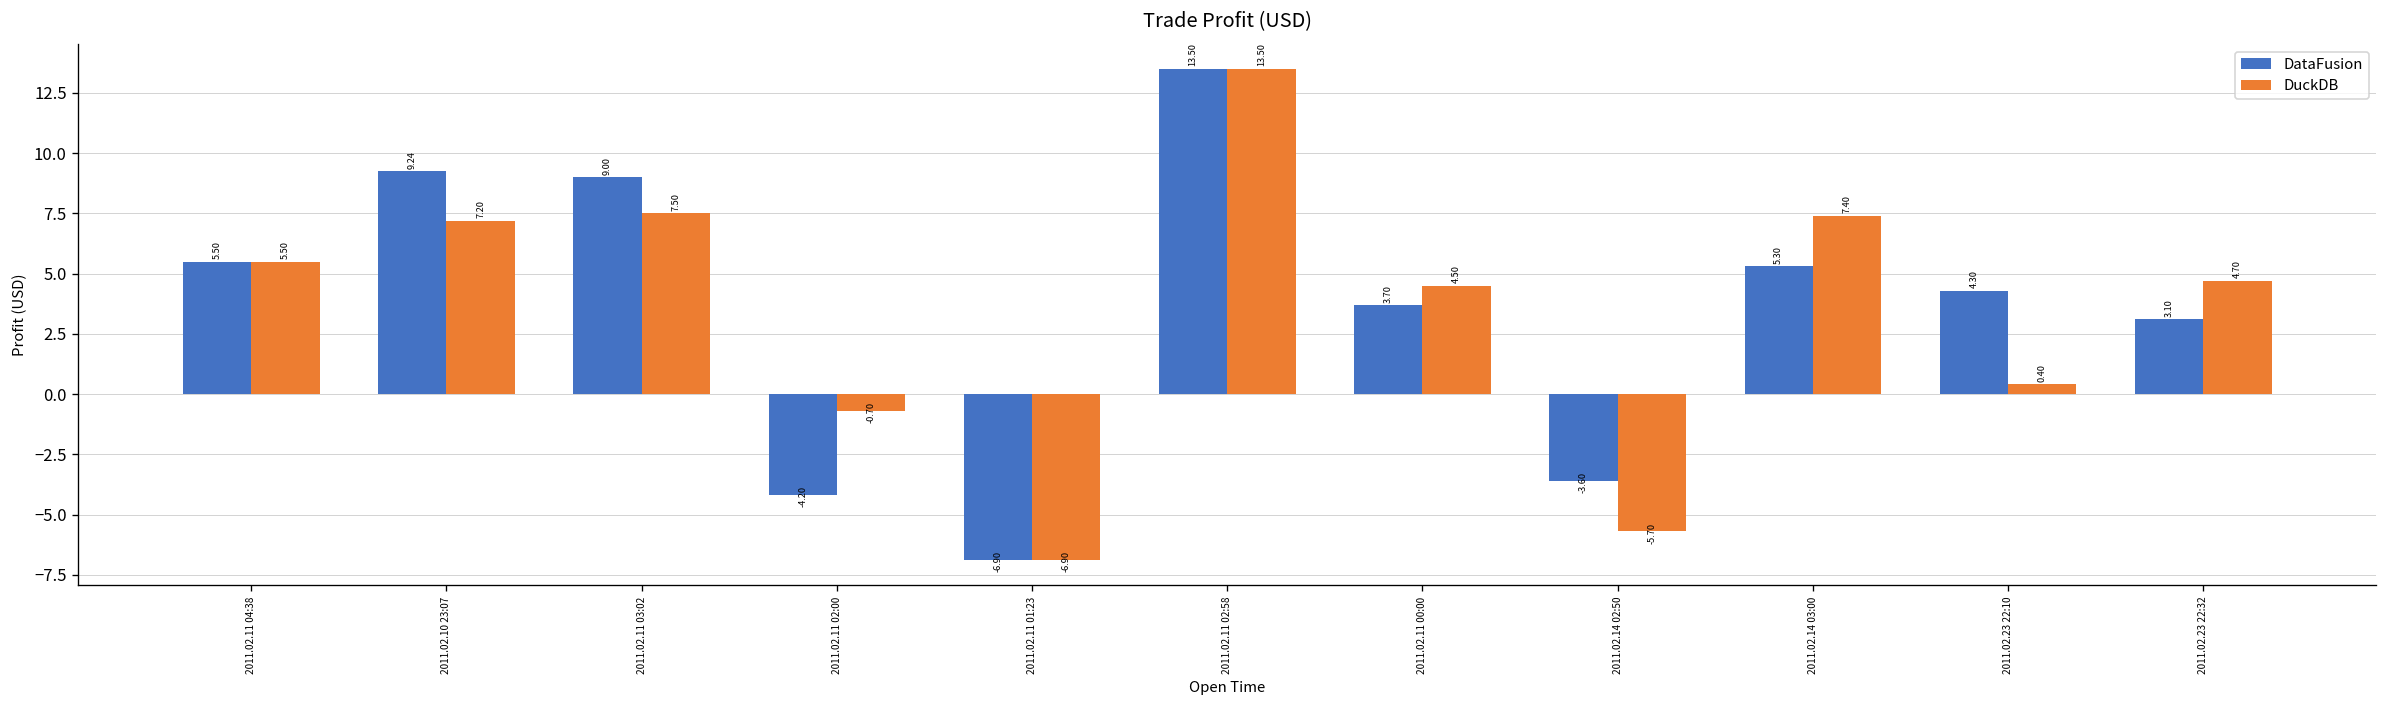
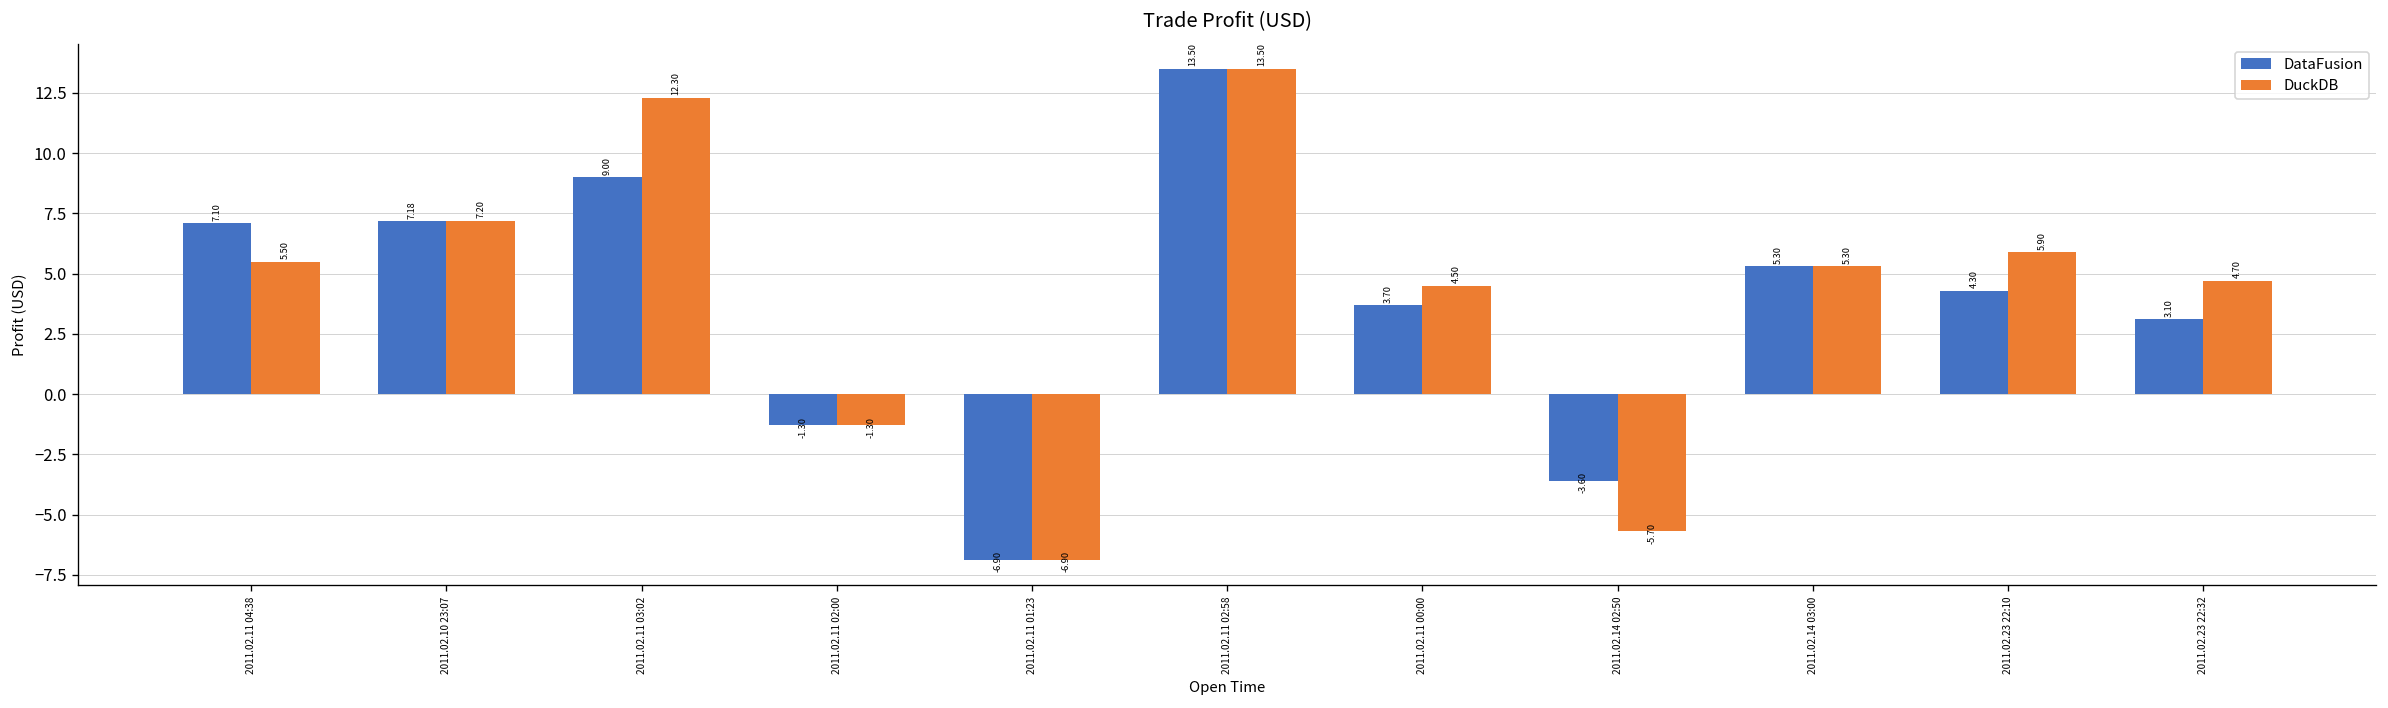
DataFusion, 2011.02.11 04:38: 5.50 -> 7.10
DataFusion, 2011.02.10 23:07: 9.24 -> 7.18
DuckDB, 2011.02.11 03:02: 7.50 -> 12.30
DataFusion, 2011.02.11 02:00: -4.20 -> -1.30
DuckDB, 2011.02.11 02:00: -0.70 -> -1.30
DuckDB, 2011.02.14 03:00: 7.40 -> 5.30
DuckDB, 2011.02.23 22:10: 0.40 -> 5.90
